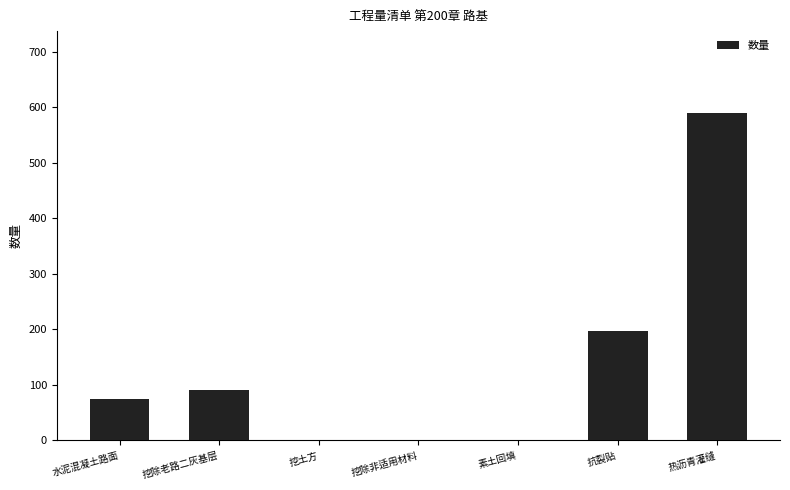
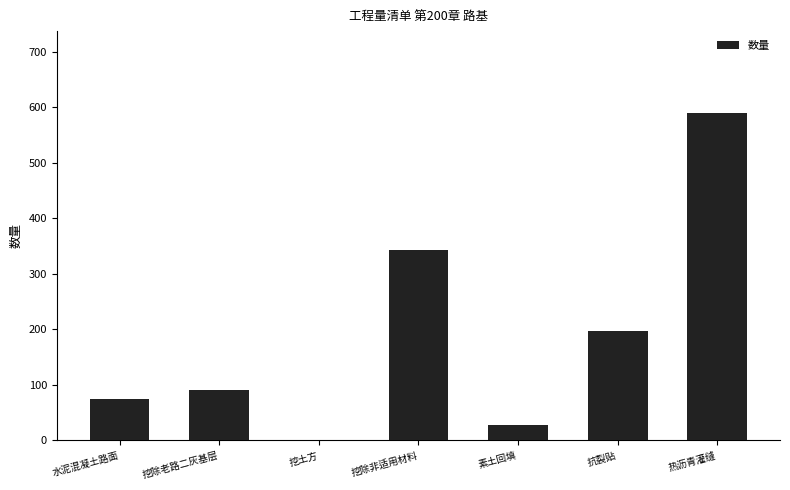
挖除非适用材料: 0 -> 340
素土回填: 0 -> 30
